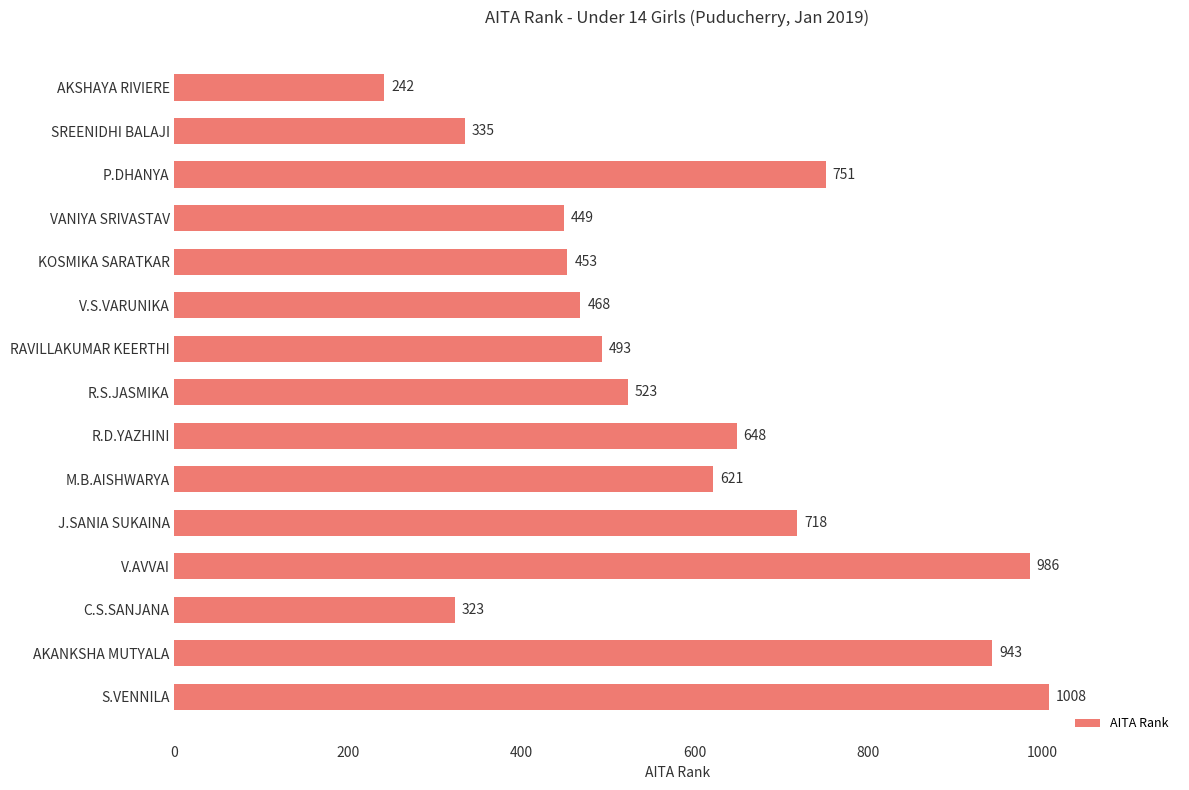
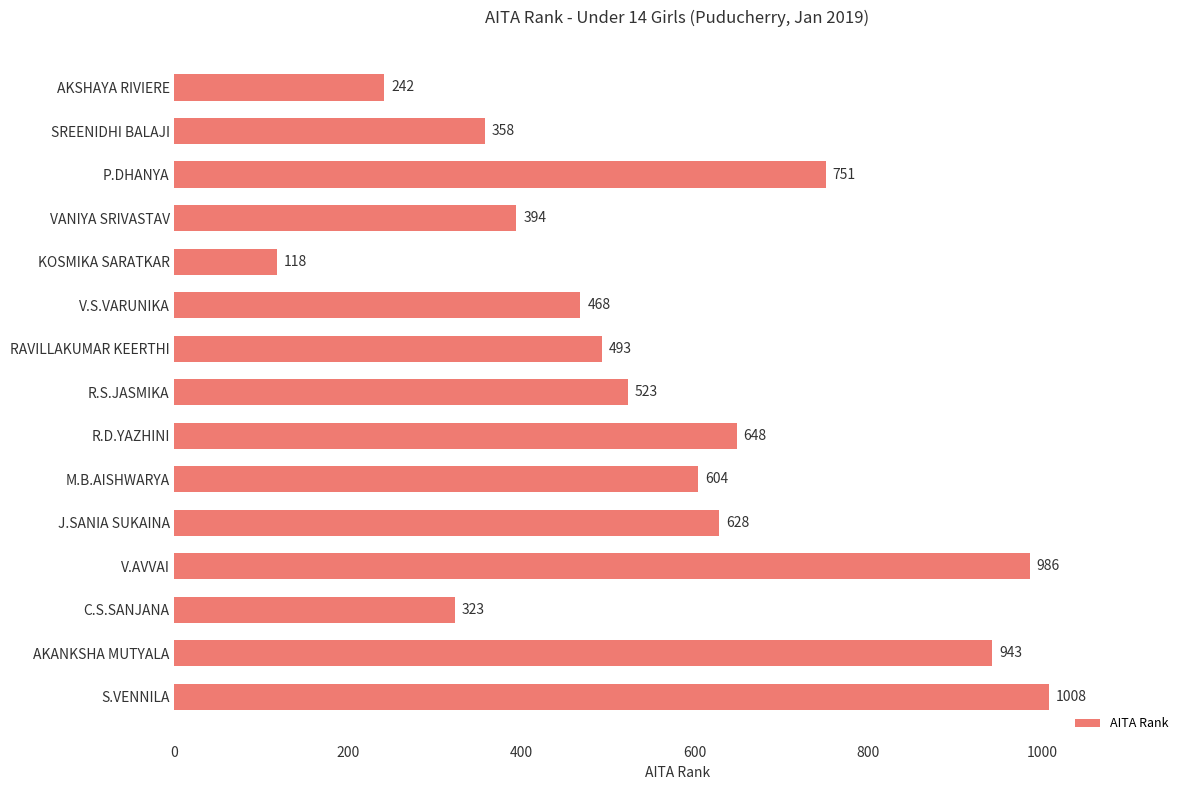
SREENIDHI BALAJI: 335 -> 358
VANIYA SRIVASTAV: 449 -> 394
KOSMIKA SARATKAR: 453 -> 118
M.B.AISHWARYA: 621 -> 604
J.SANIA SUKAINA: 718 -> 628
